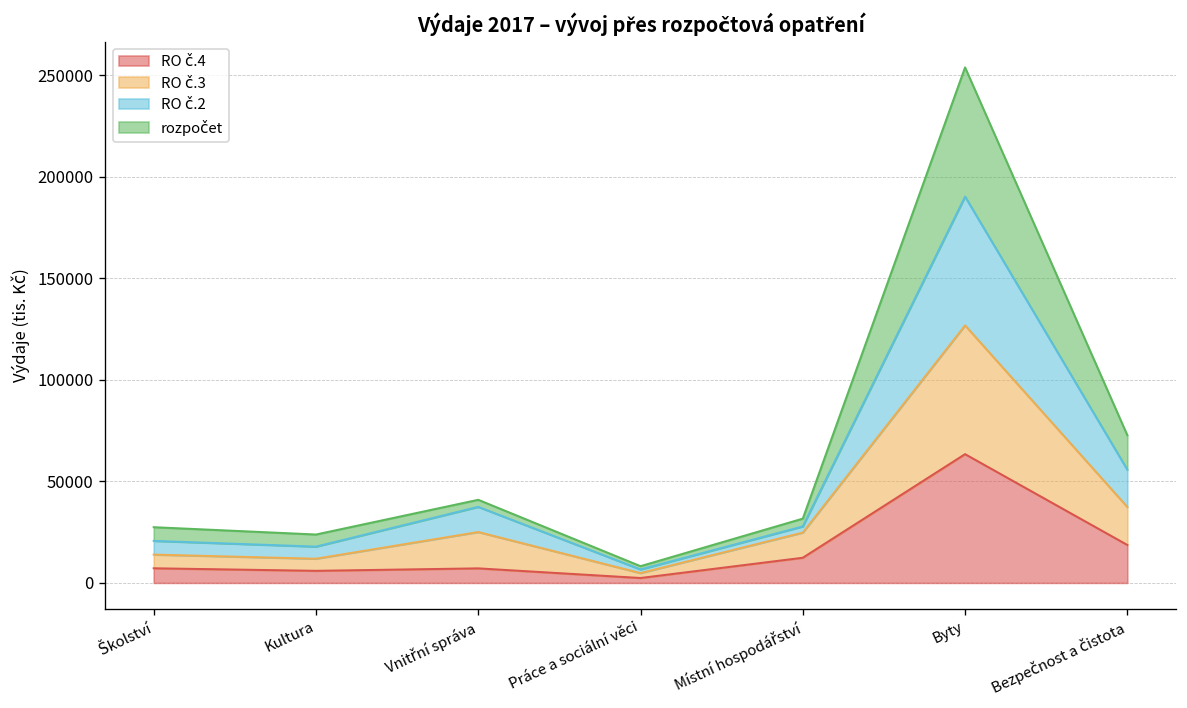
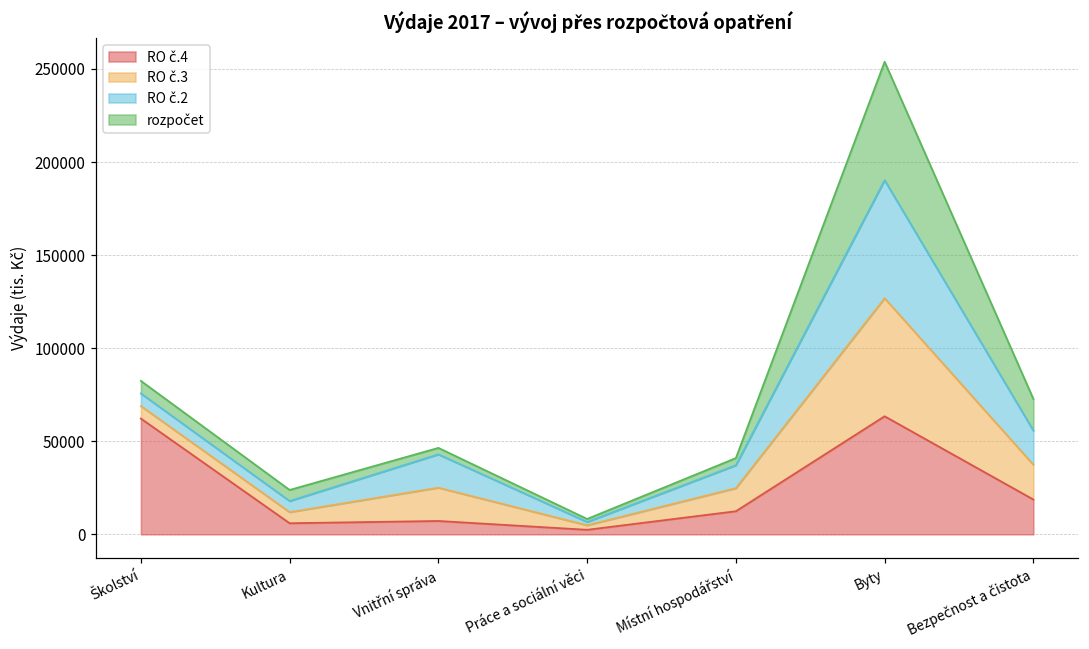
RO č.4, Školství: 7000 -> 62000
RO č.2, Vnitřní správa: 12000 -> 18000
RO č.2, Místní hospodářství: 3000 -> 12000
